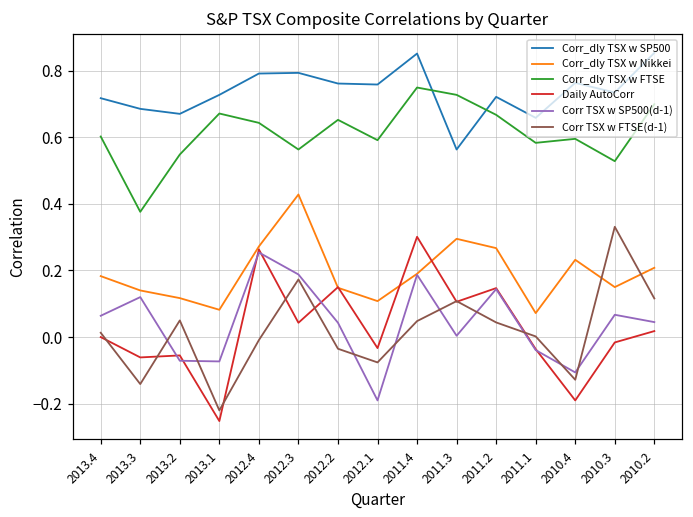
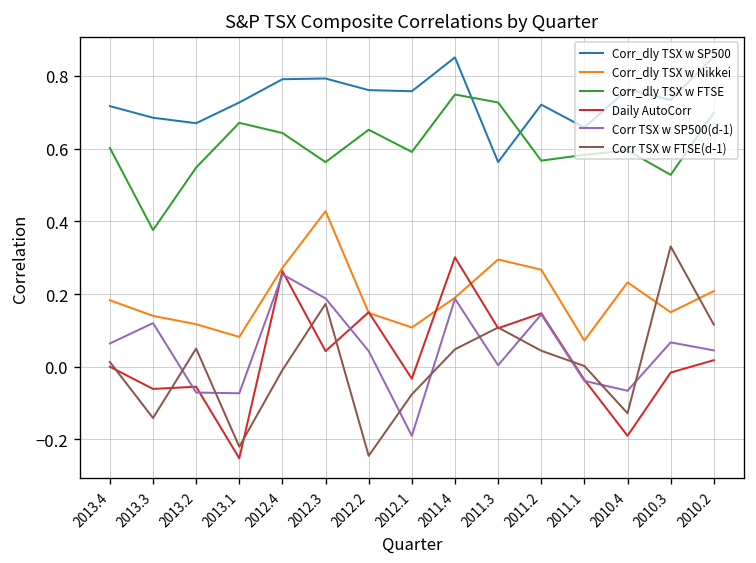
Corr TSX w FTSE(d-1), 2012.2: -0.04 -> -0.25
Corr_dly TSX w FTSE, 2011.2: 0.67 -> 0.57
Corr TSX w SP500(d-1), 2010.4: -0.11 -> -0.07
